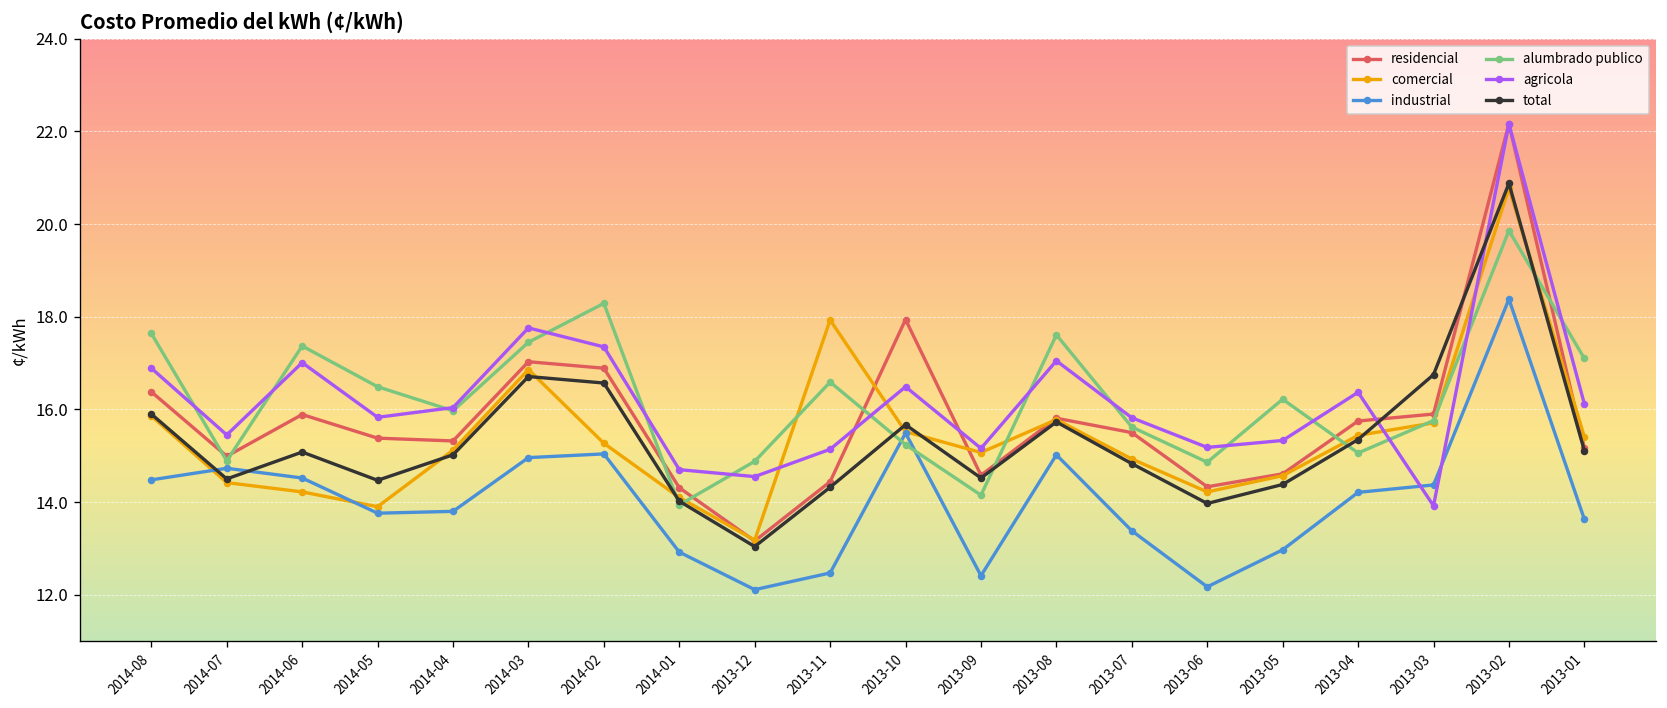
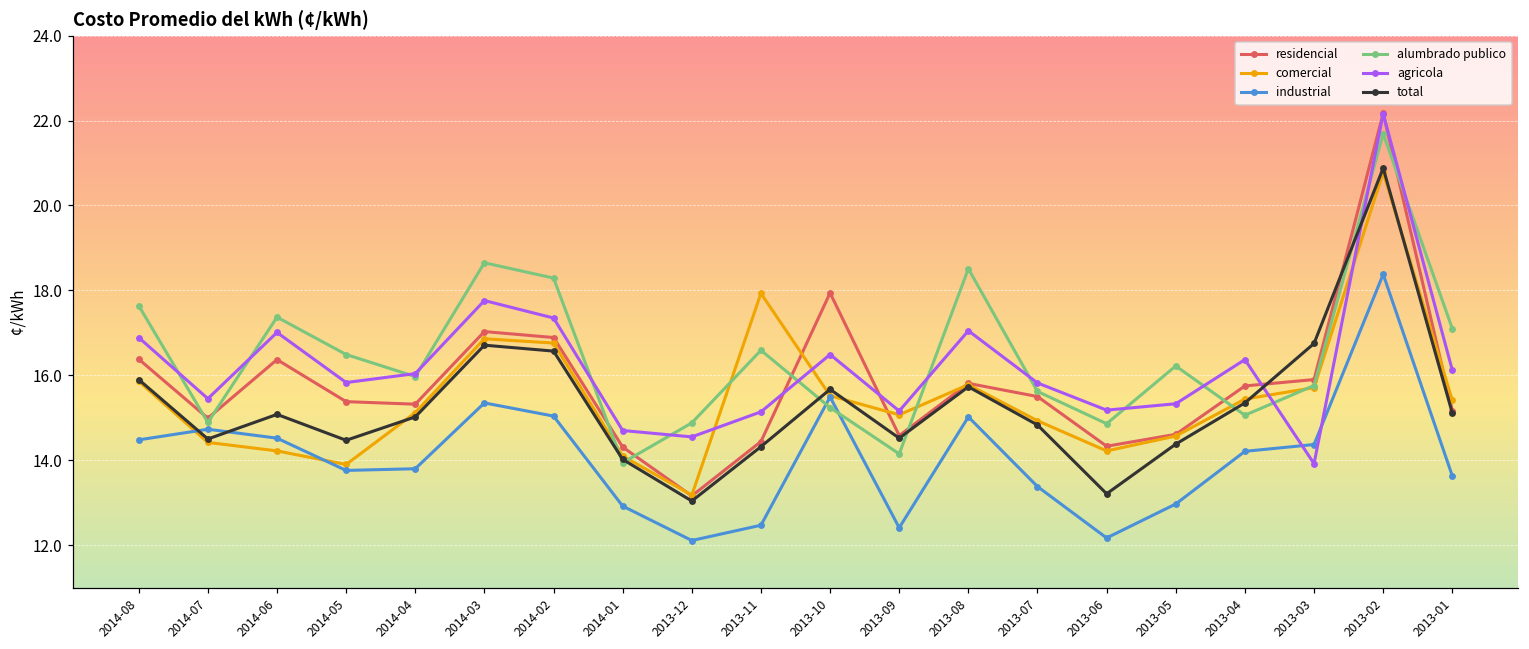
residencial, 2014-06: 15.9 -> 16.4
industrial, 2014-03: 15.0 -> 15.4
alumbrado publico, 2014-03: 17.5 -> 18.7
comercial, 2014-02: 15.3 -> 16.8
alumbrado publico, 2013-08: 17.6 -> 18.5
total, 2013-06: 14.0 -> 13.2
alumbrado publico, 2013-02: 19.9 -> 21.7
